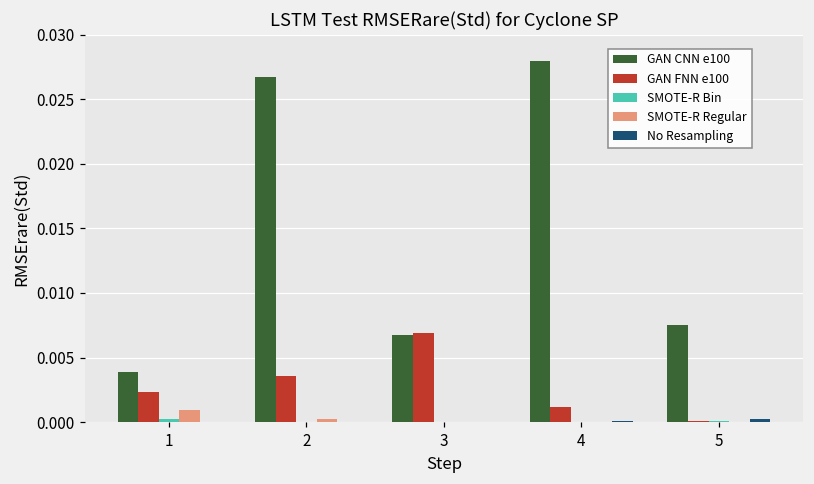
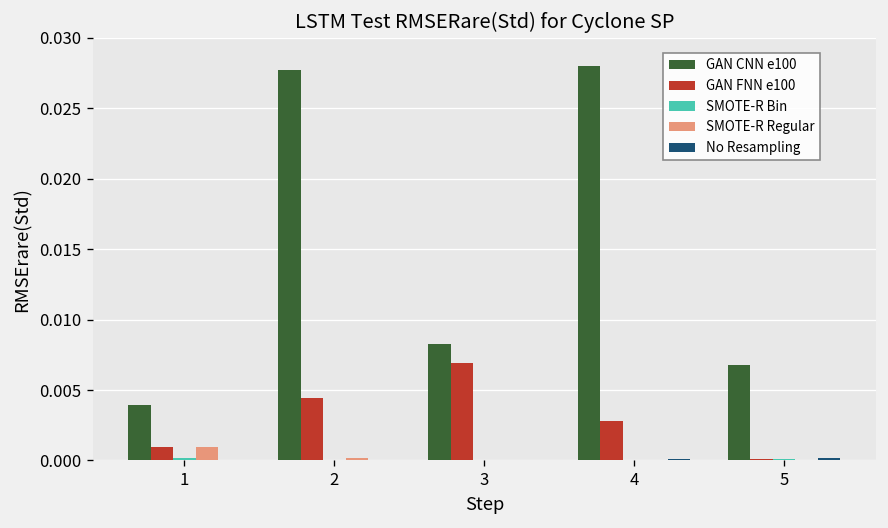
GAN FNN e100, 1: 0.0024 -> 0.0010
GAN CNN e100, 2: 0.0267 -> 0.0277
GAN FNN e100, 2: 0.0036 -> 0.0044
GAN CNN e100, 3: 0.0067 -> 0.0083
GAN FNN e100, 4: 0.0012 -> 0.0028
GAN CNN e100, 5: 0.0075 -> 0.0067
